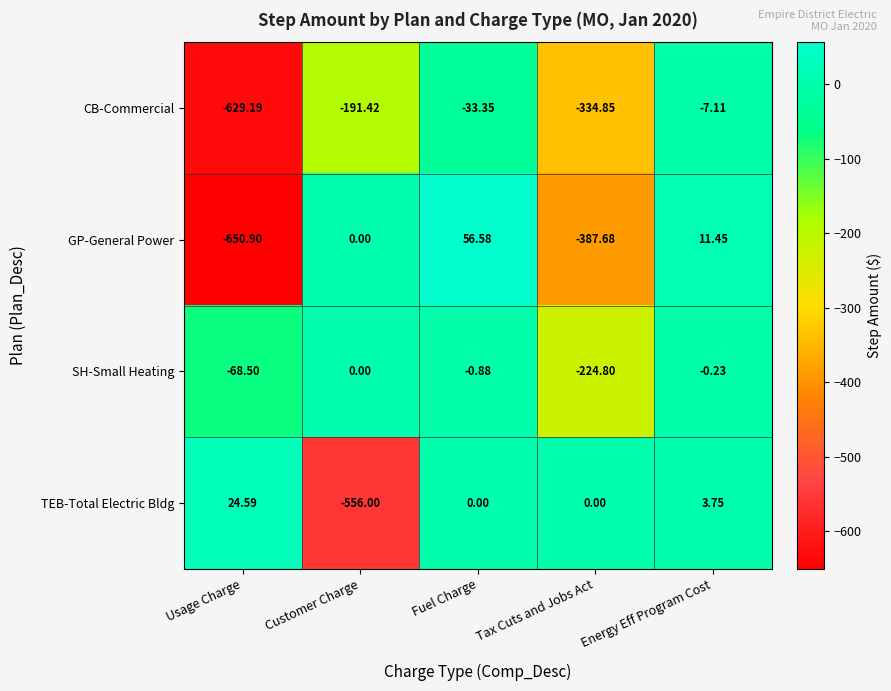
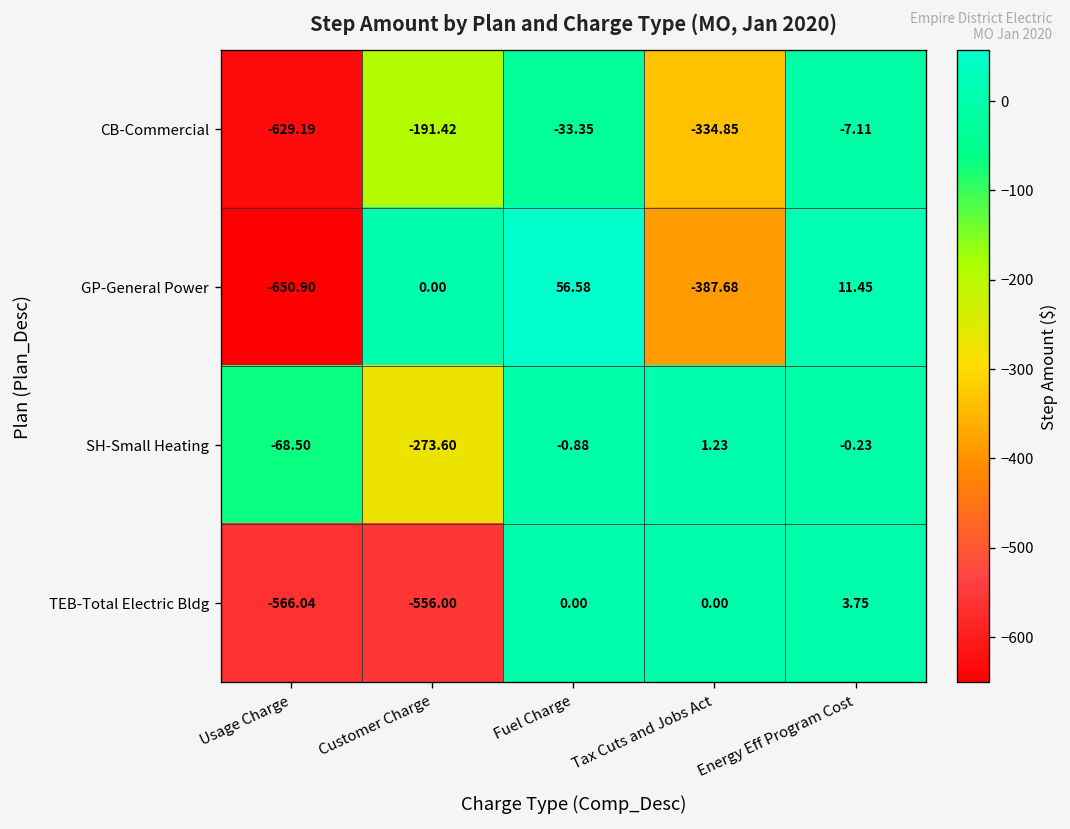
SH-Small Heating, Customer Charge: 0.00 -> -273.60
SH-Small Heating, Tax Cuts and Jobs Act: -224.80 -> 1.23
TEB-Total Electric Bldg, Usage Charge: 24.59 -> -566.04
